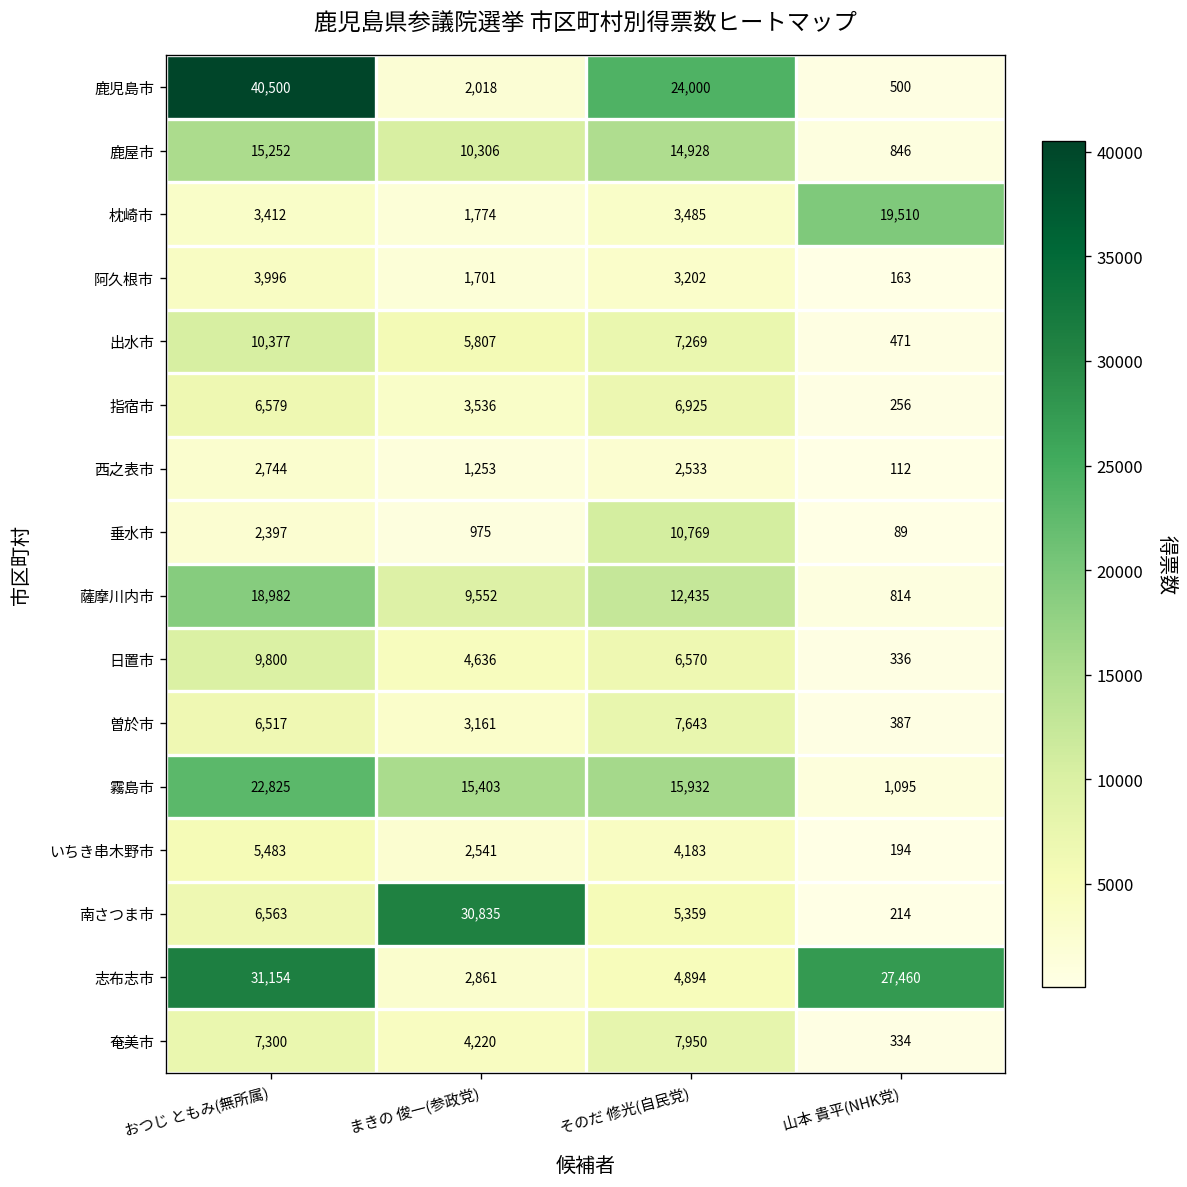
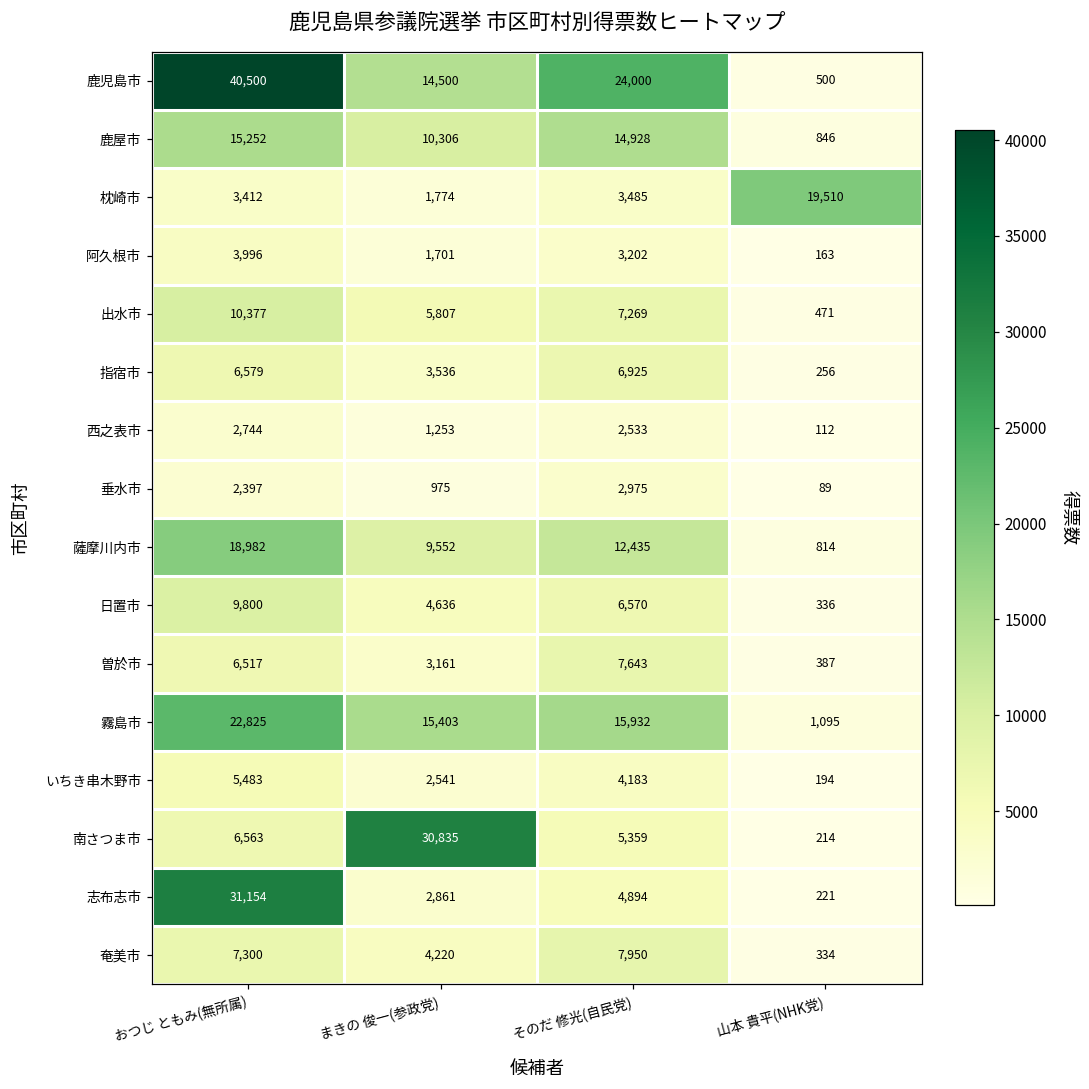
鹿児島市, まきの 俊一(参政党): 2,018 -> 14,500
垂水市, そのだ 修光(自民党): 10,769 -> 2,975
志布志市, 山本 貴平(NHK党): 27,460 -> 221
